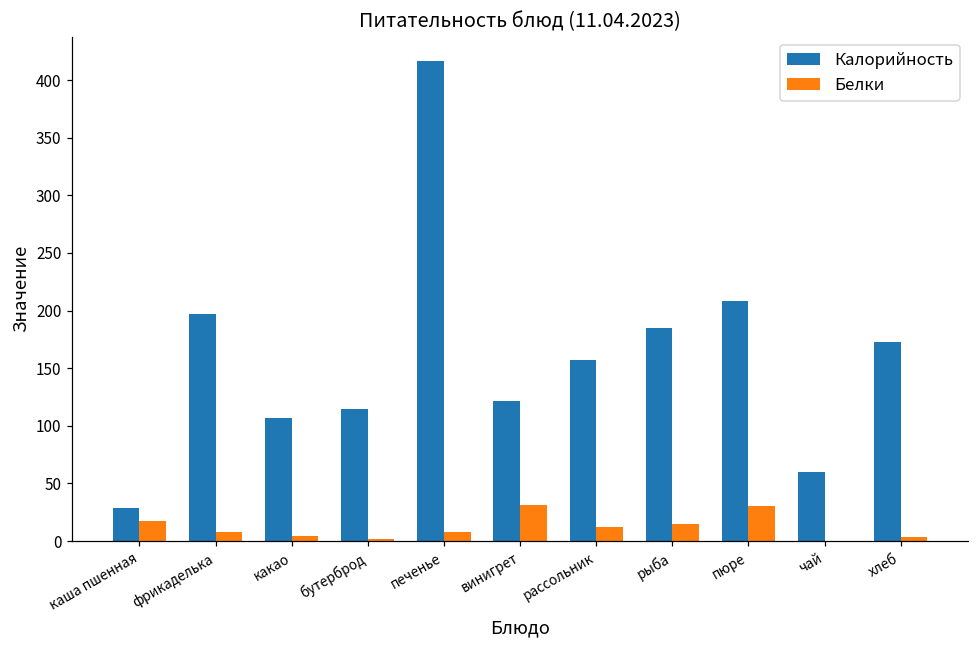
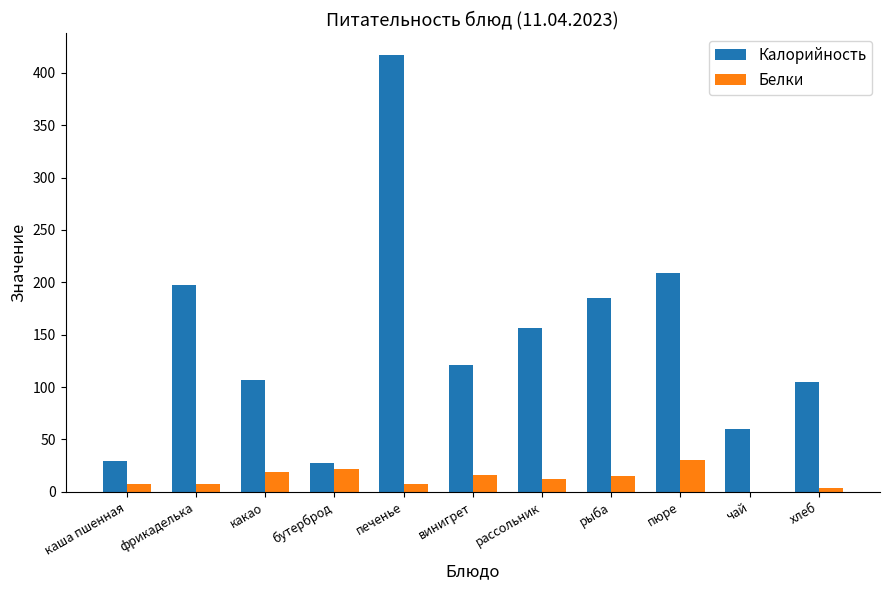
Белки, каша пшенная: 17 -> 8
Белки, какао: 4 -> 19
Калорийность, бутерброд: 114 -> 27
Белки, бутерброд: 2 -> 22
Белки, винигрет: 31 -> 16
Калорийность, хлеб: 173 -> 104
